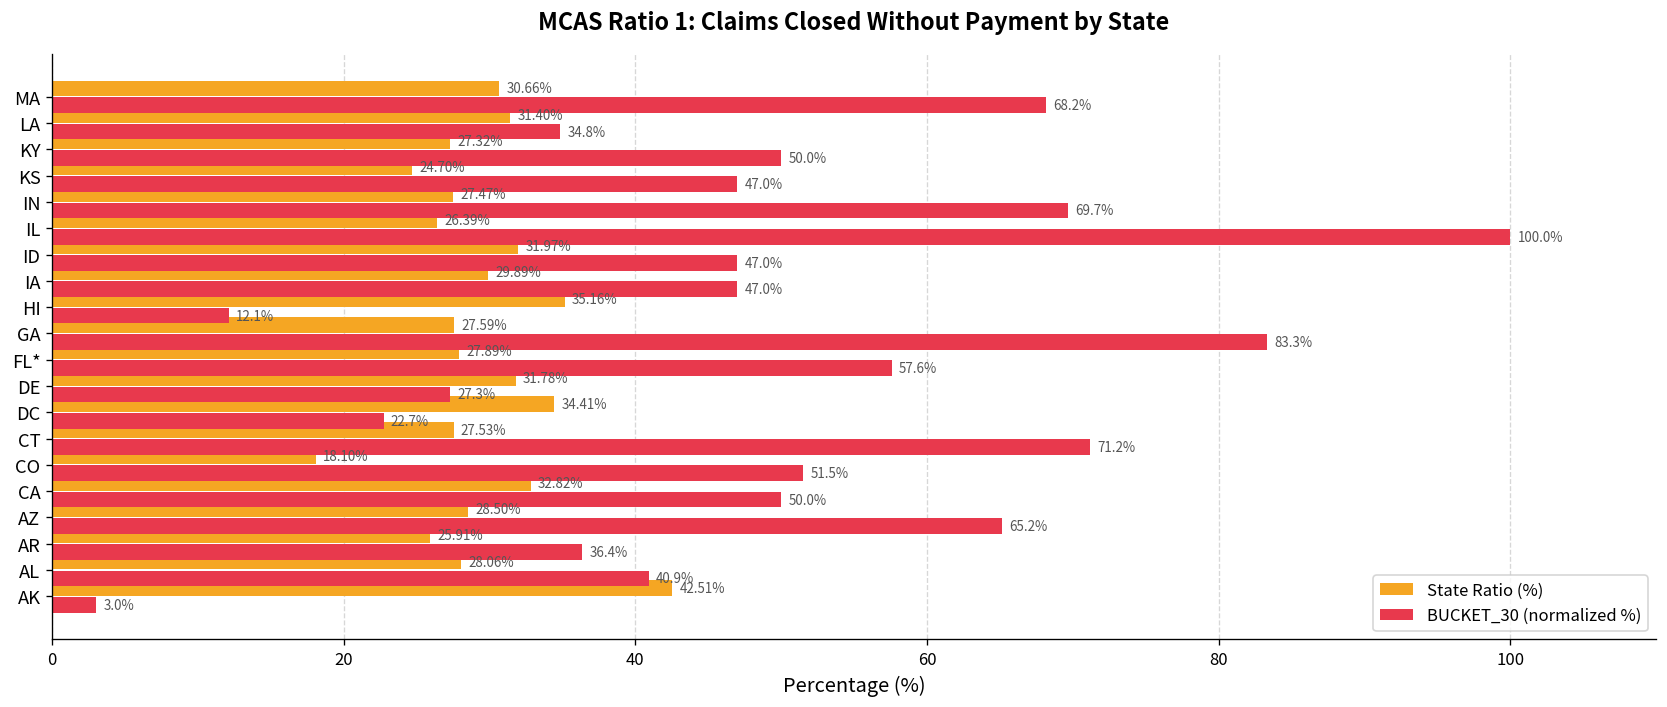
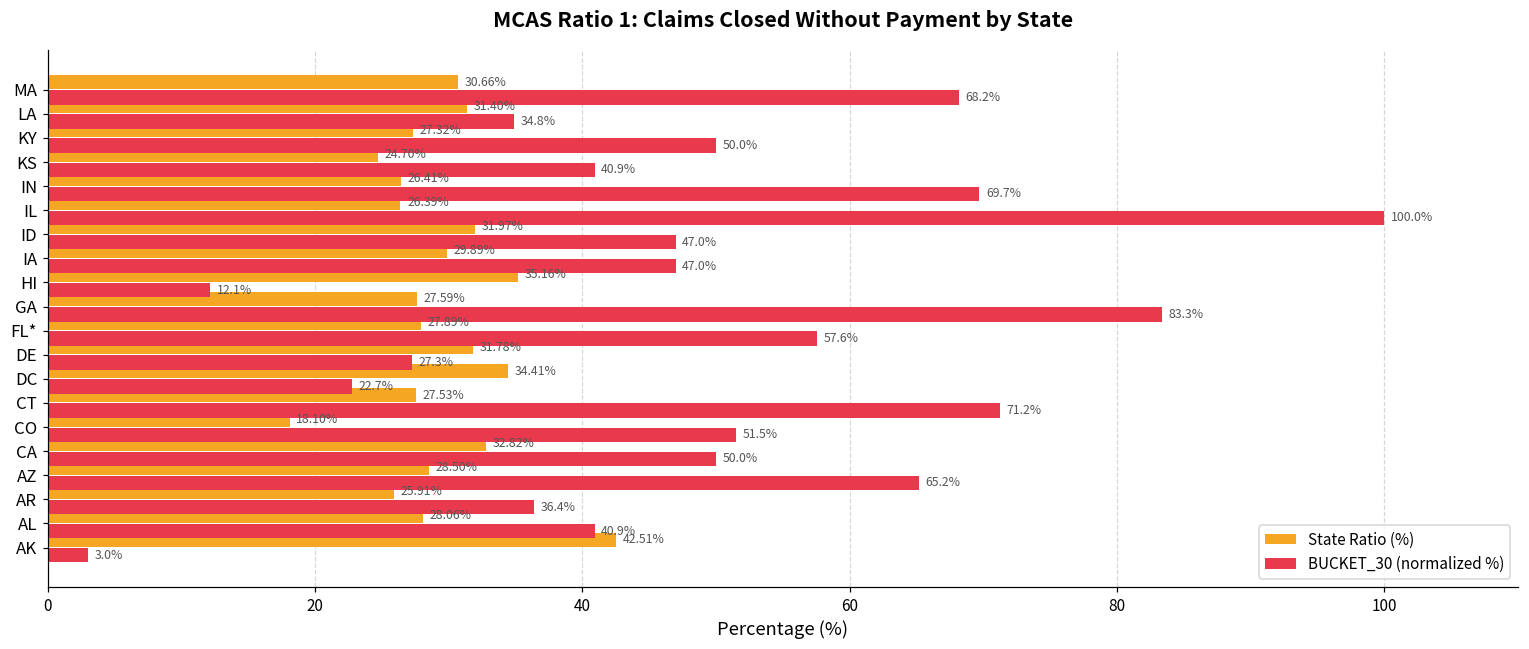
BUCKET_30 (normalized %), KS: 47.0% -> 40.9%
State Ratio (%), IN: 27.47% -> 26.41%
